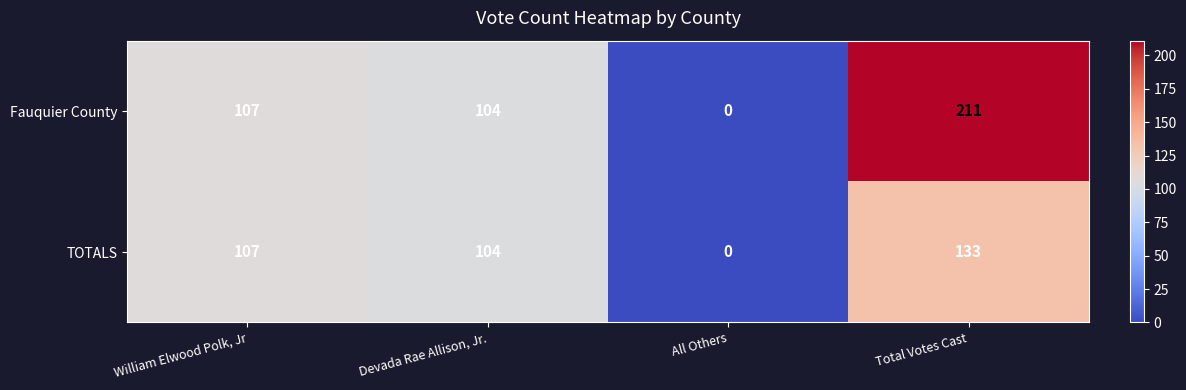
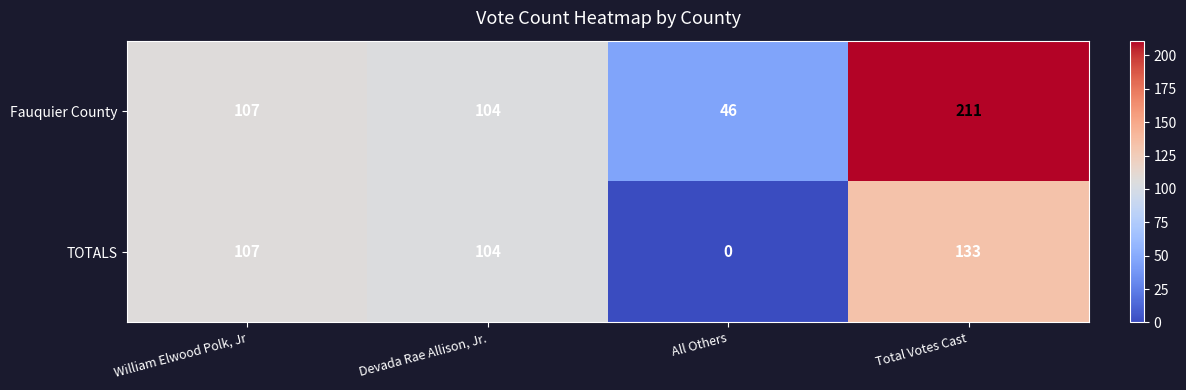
Fauquier County, All Others: 0 -> 46
